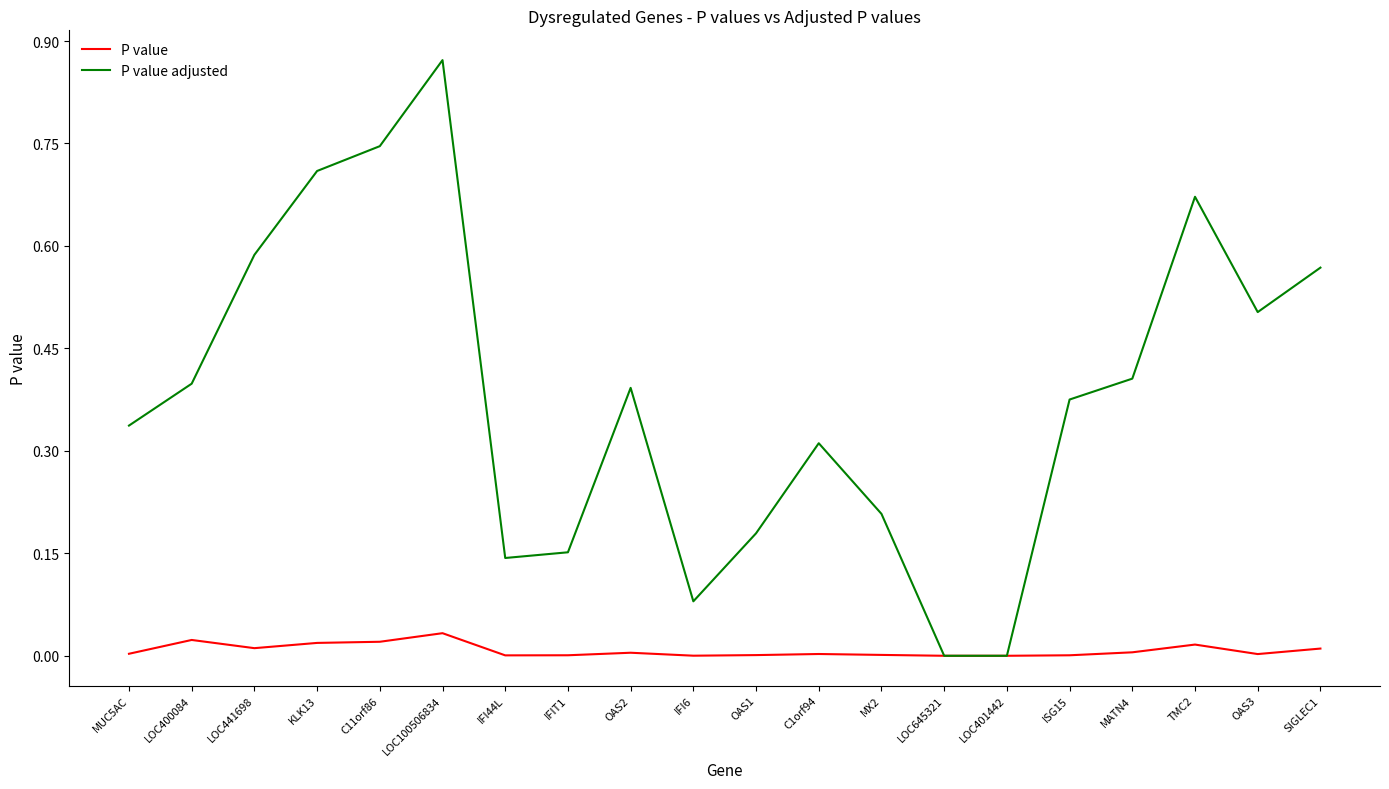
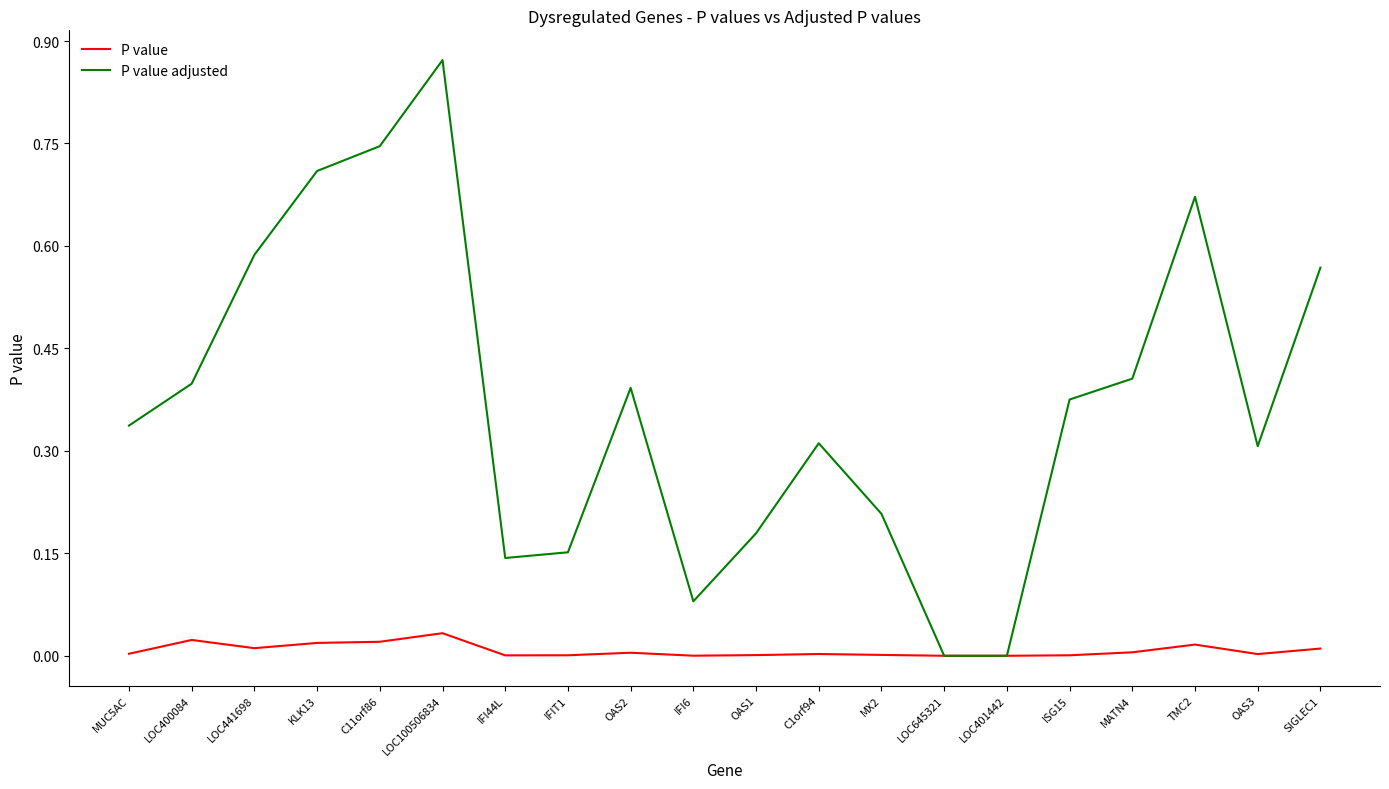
P value adjusted, OAS3: 0.50 -> 0.31
